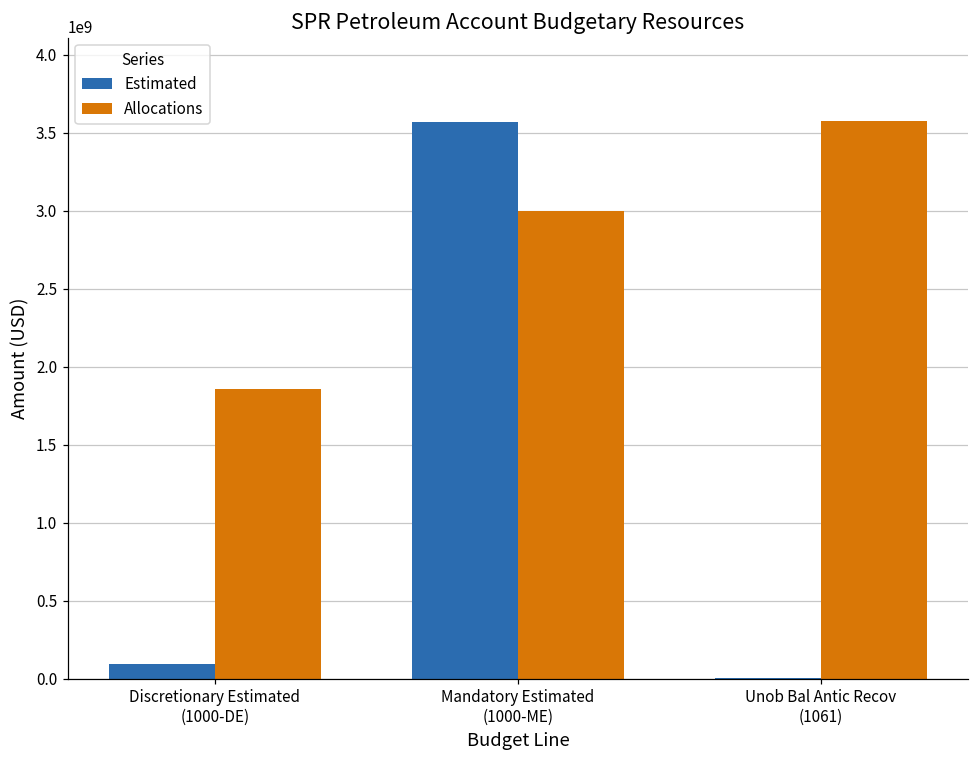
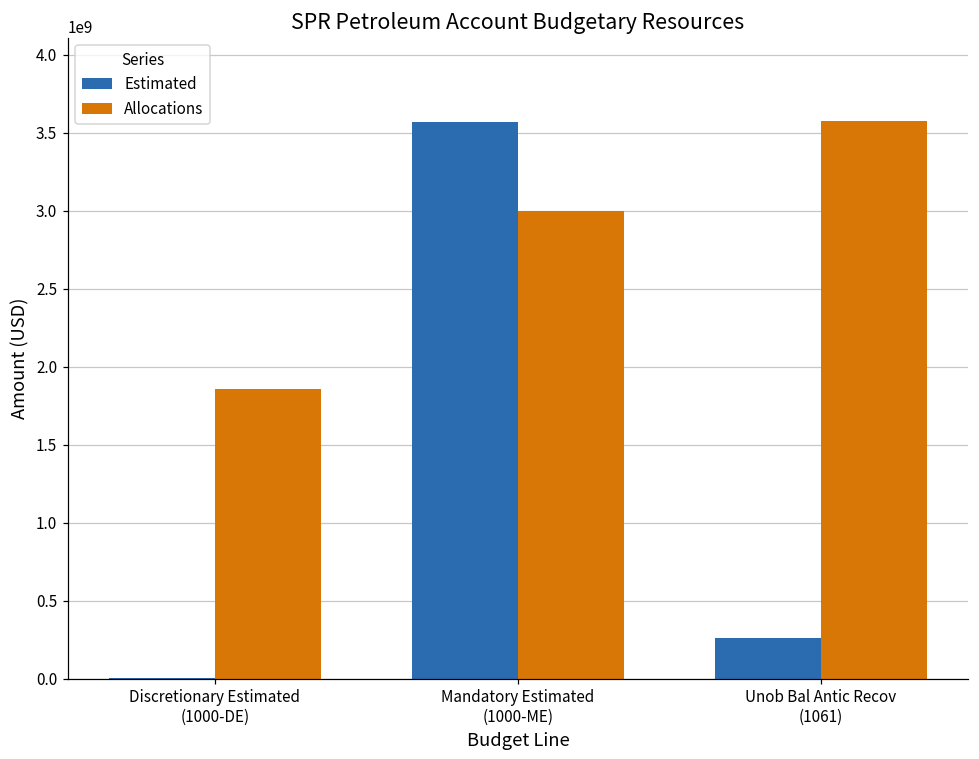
Estimated, Discretionary Estimated (1000-DE): 90000000 -> 0
Estimated, Unob Bal Antic Recov (1061): 0 -> 260000000
